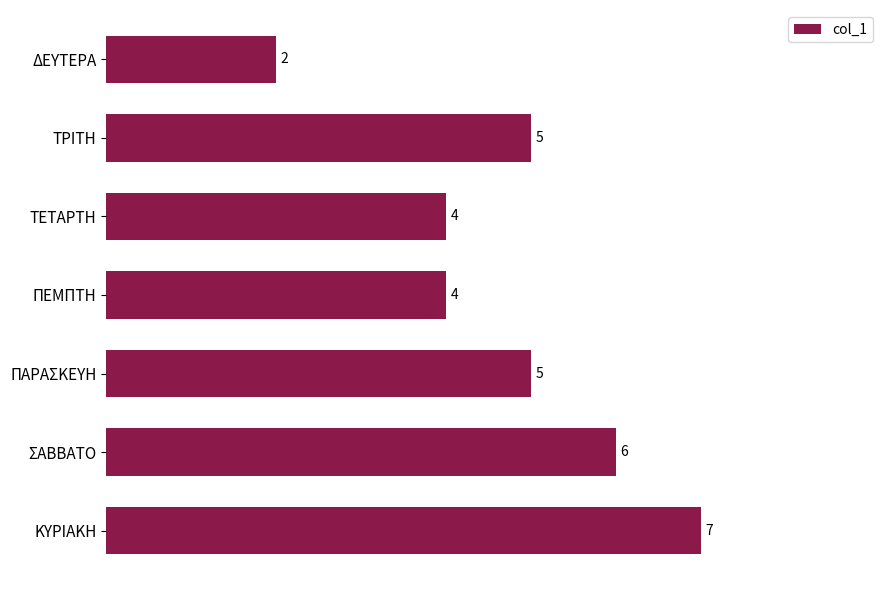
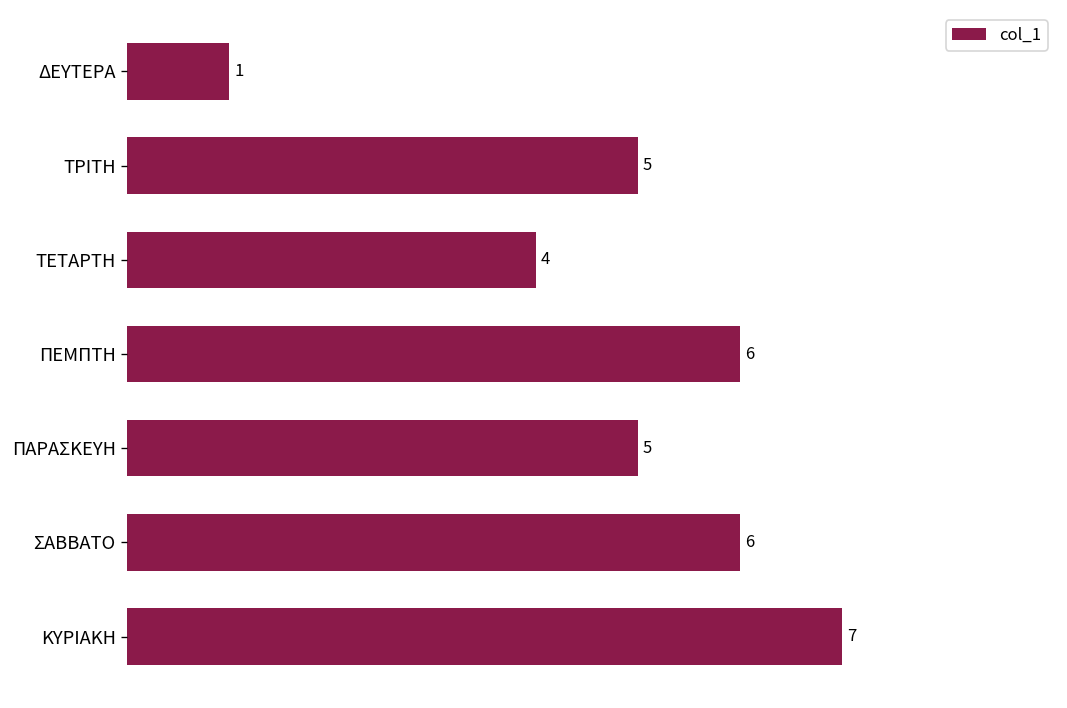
ΔΕΥΤΕΡΑ: 2 -> 1
ΠΕΜΠΤΗ: 4 -> 6
